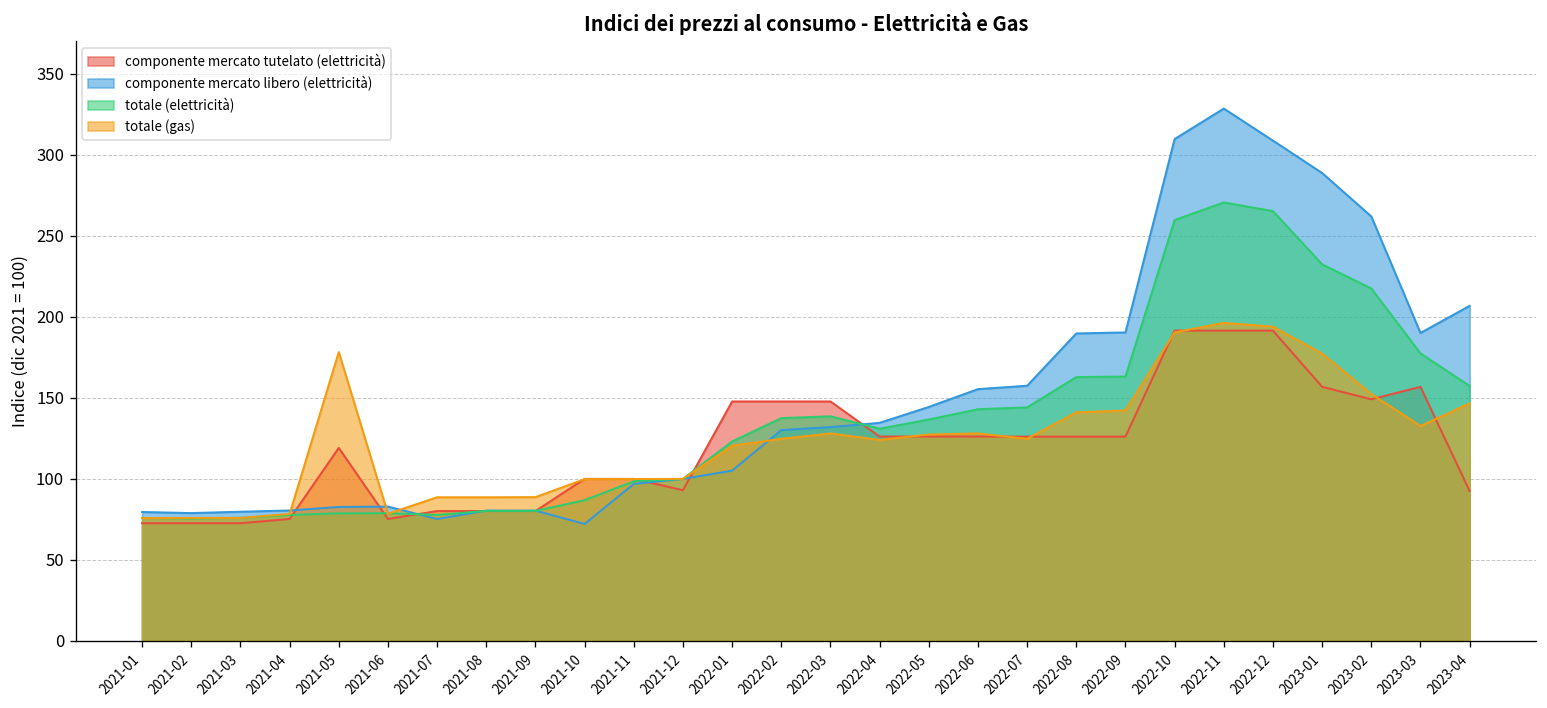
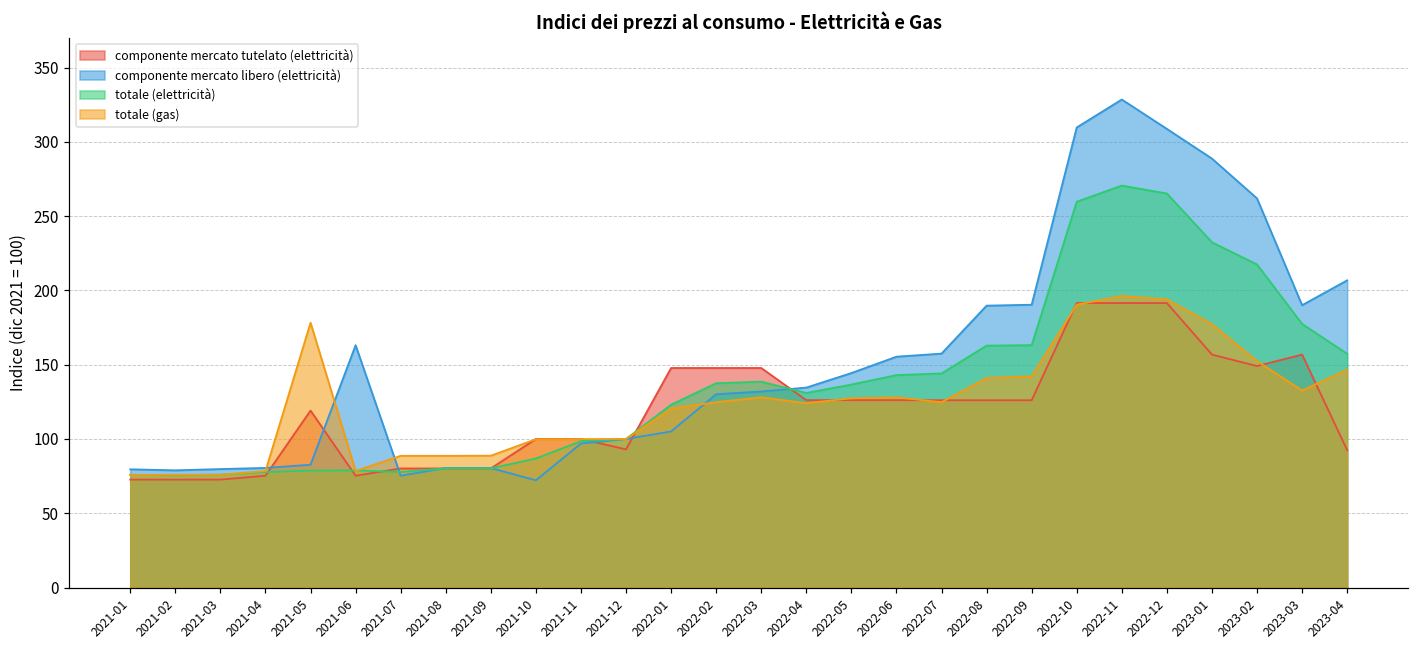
componente mercato libero (elettricità), 2021-06: 83 -> 163
